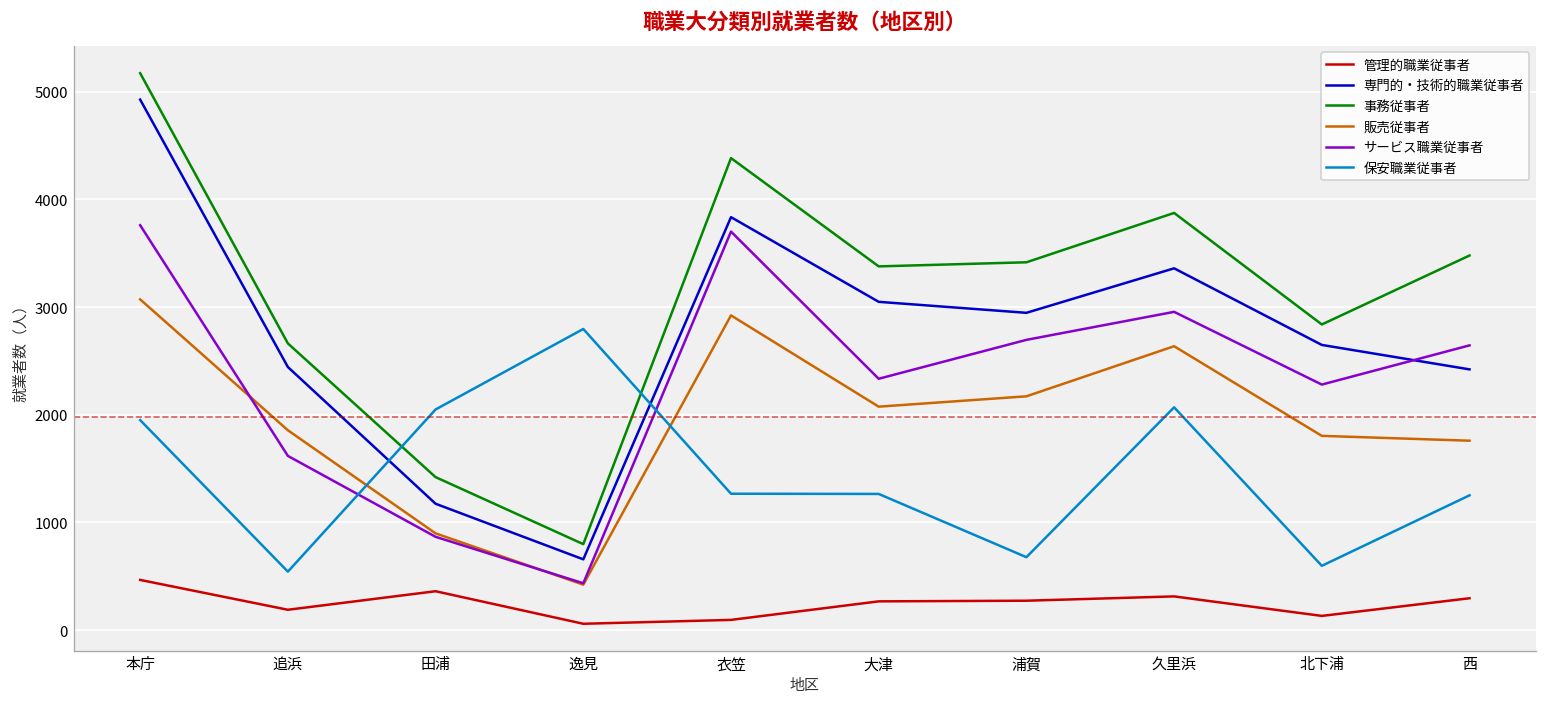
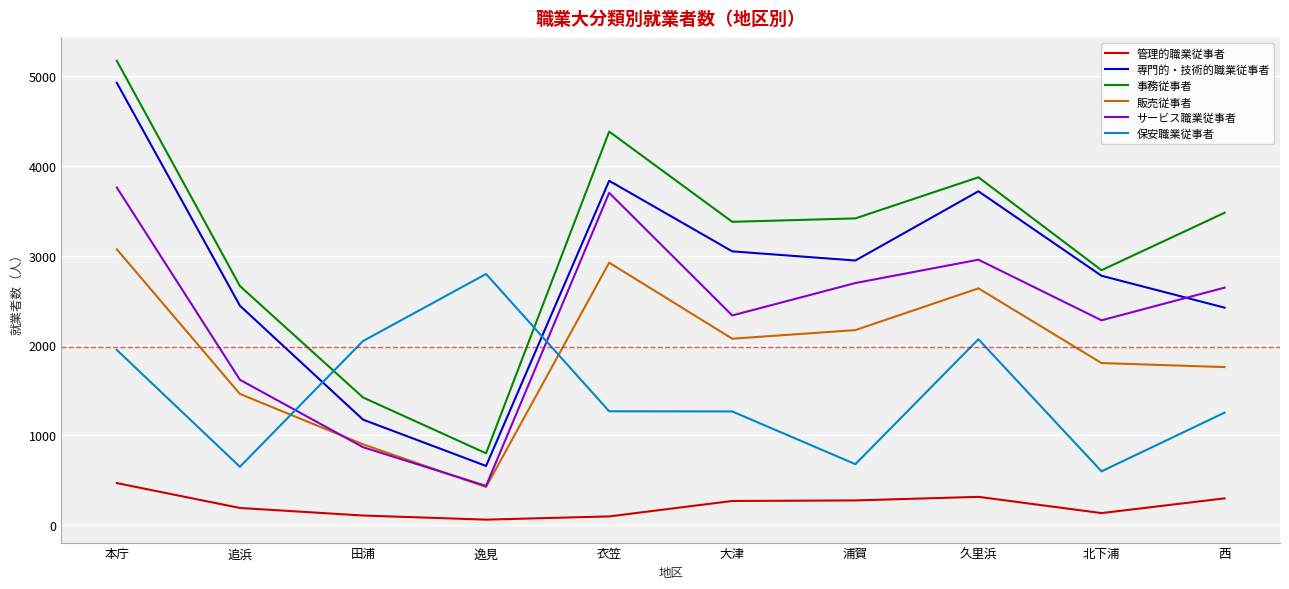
販売従事者, 追浜: 1900 -> 1500
保安職業従事者, 追浜: 500 -> 600
管理的職業従事者, 田浦: 400 -> 100
専門的・技術的職業従事者, 久里浜: 3400 -> 3700
専門的・技術的職業従事者, 北下浦: 2600 -> 2800
